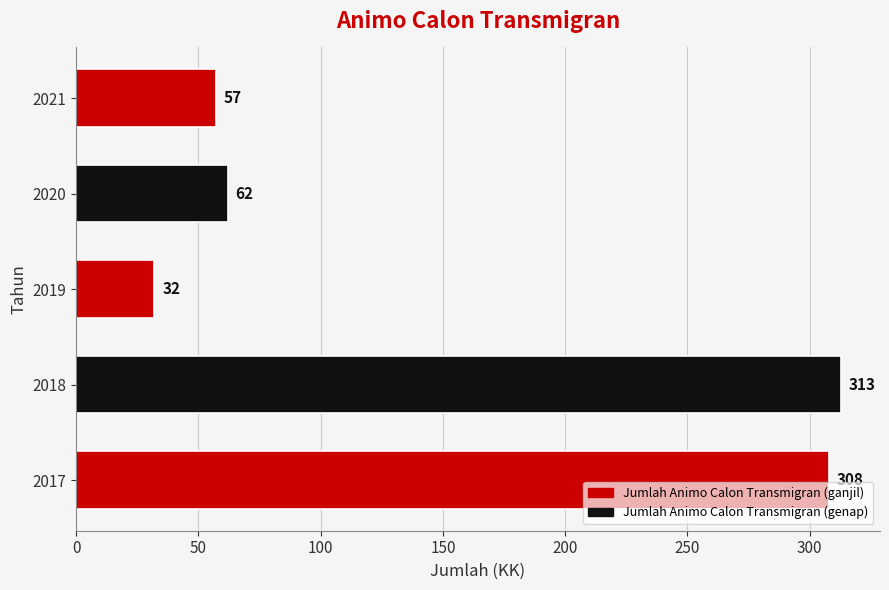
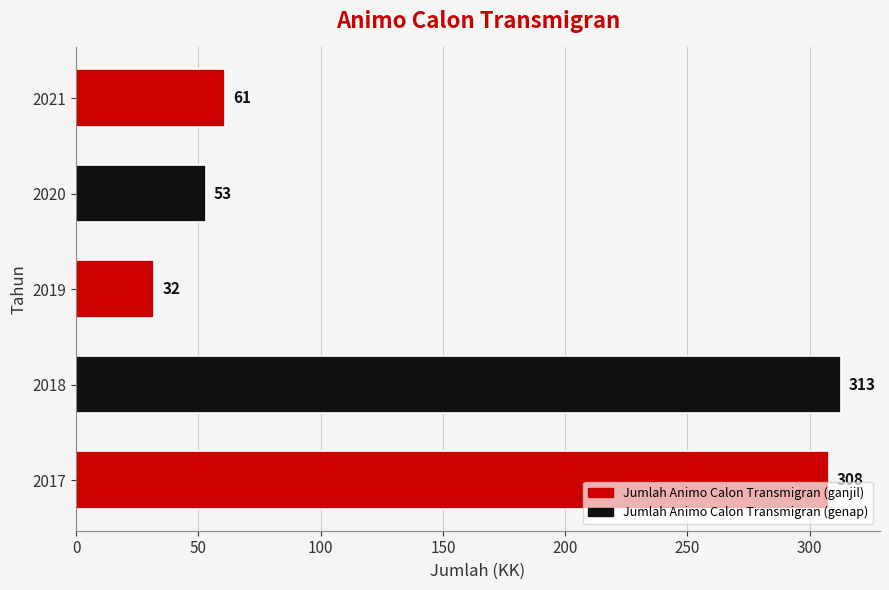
2021: 57 -> 61
2020: 62 -> 53
